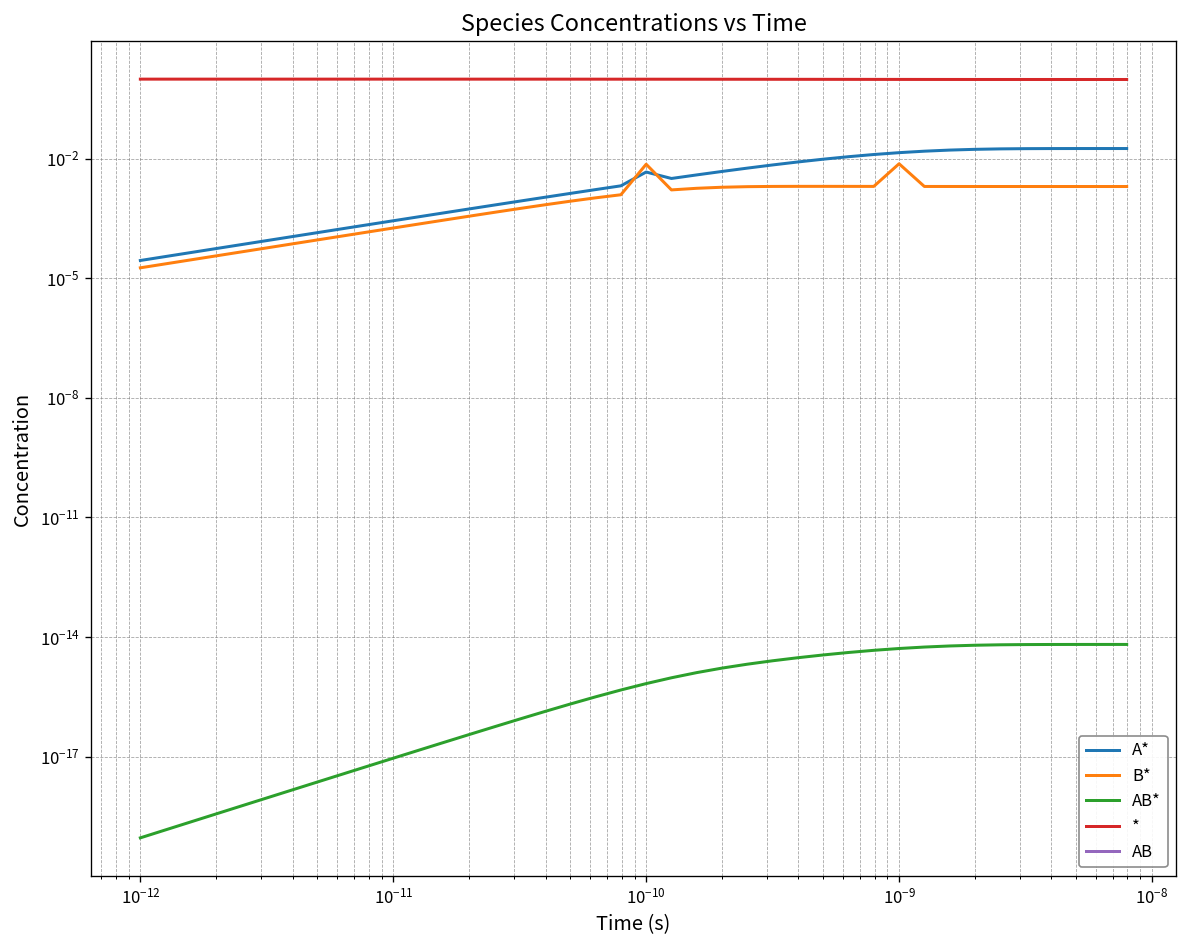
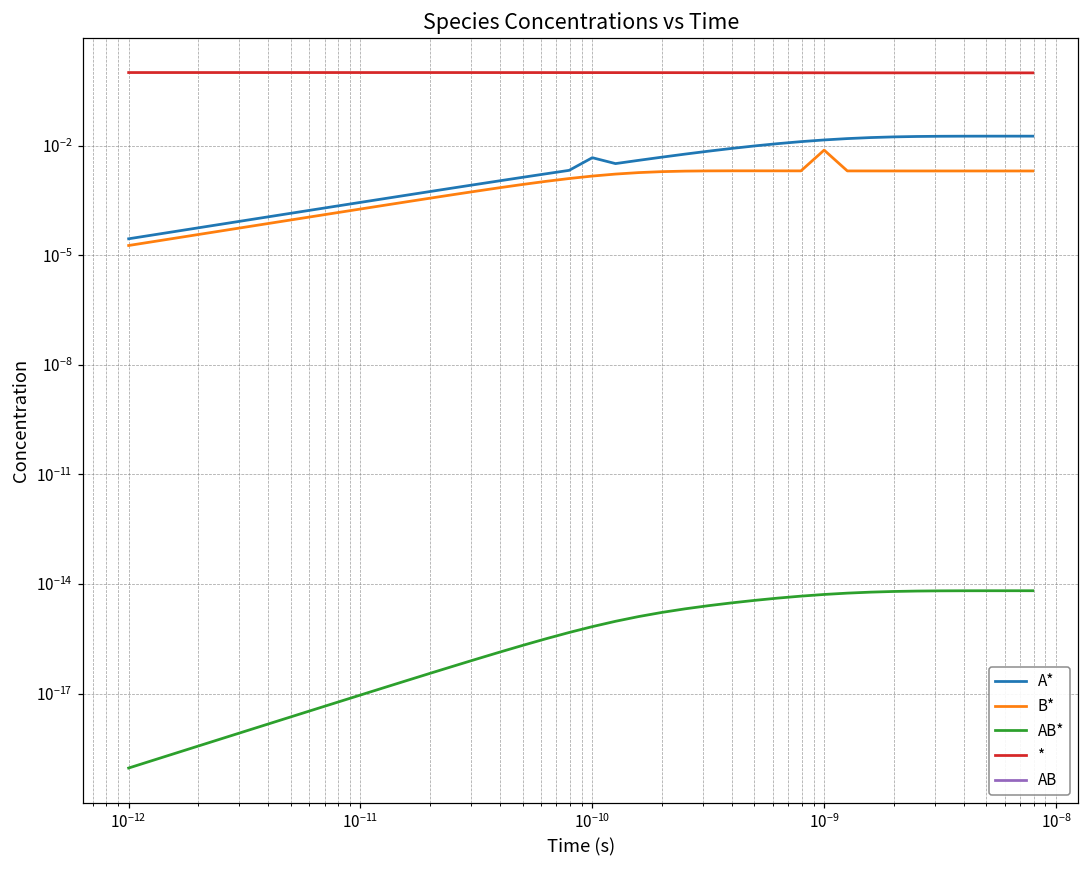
B*, 10^-10: 0.007 -> 0.001
